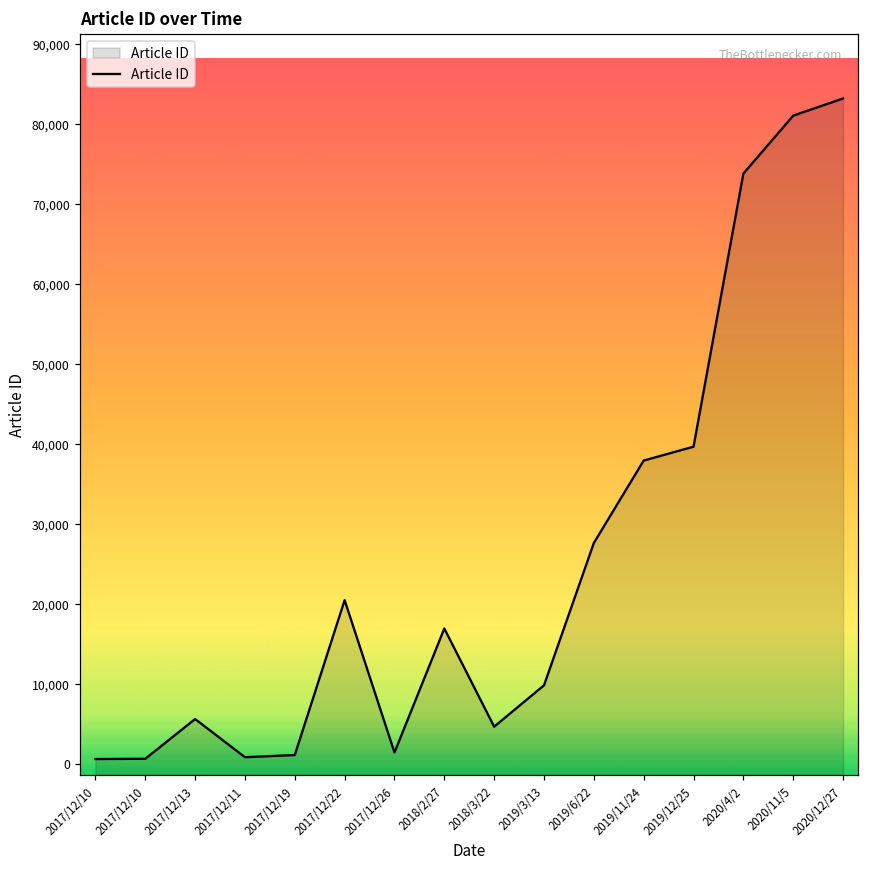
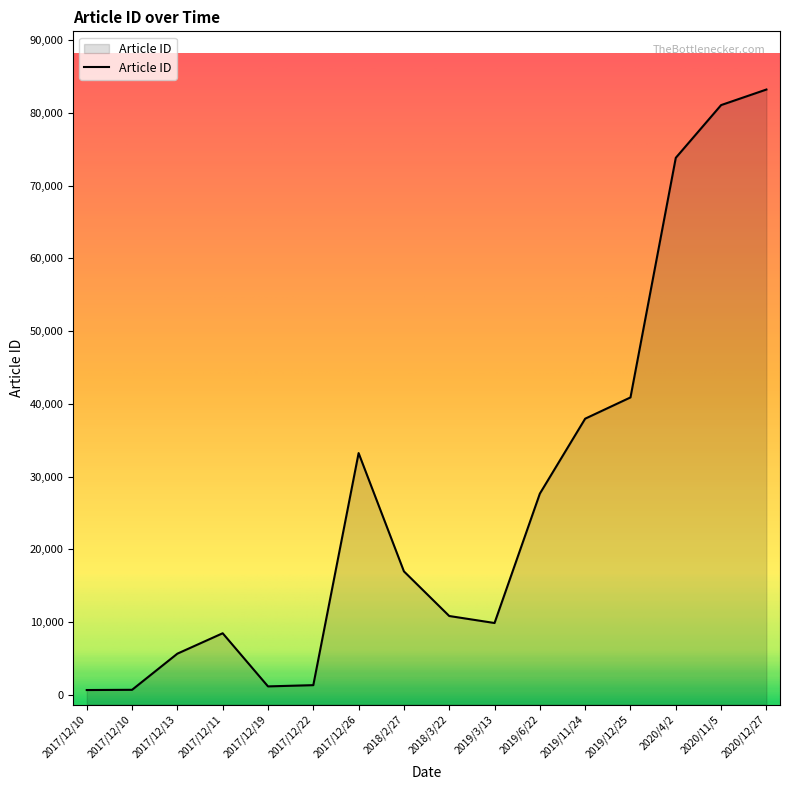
2017/12/11: 1,000 -> 8,000
2017/12/22: 21,000 -> 1,000
2017/12/26: 1,000 -> 33,000
2018/3/22: 5,000 -> 11,000
2019/12/25: 40,000 -> 41,000
